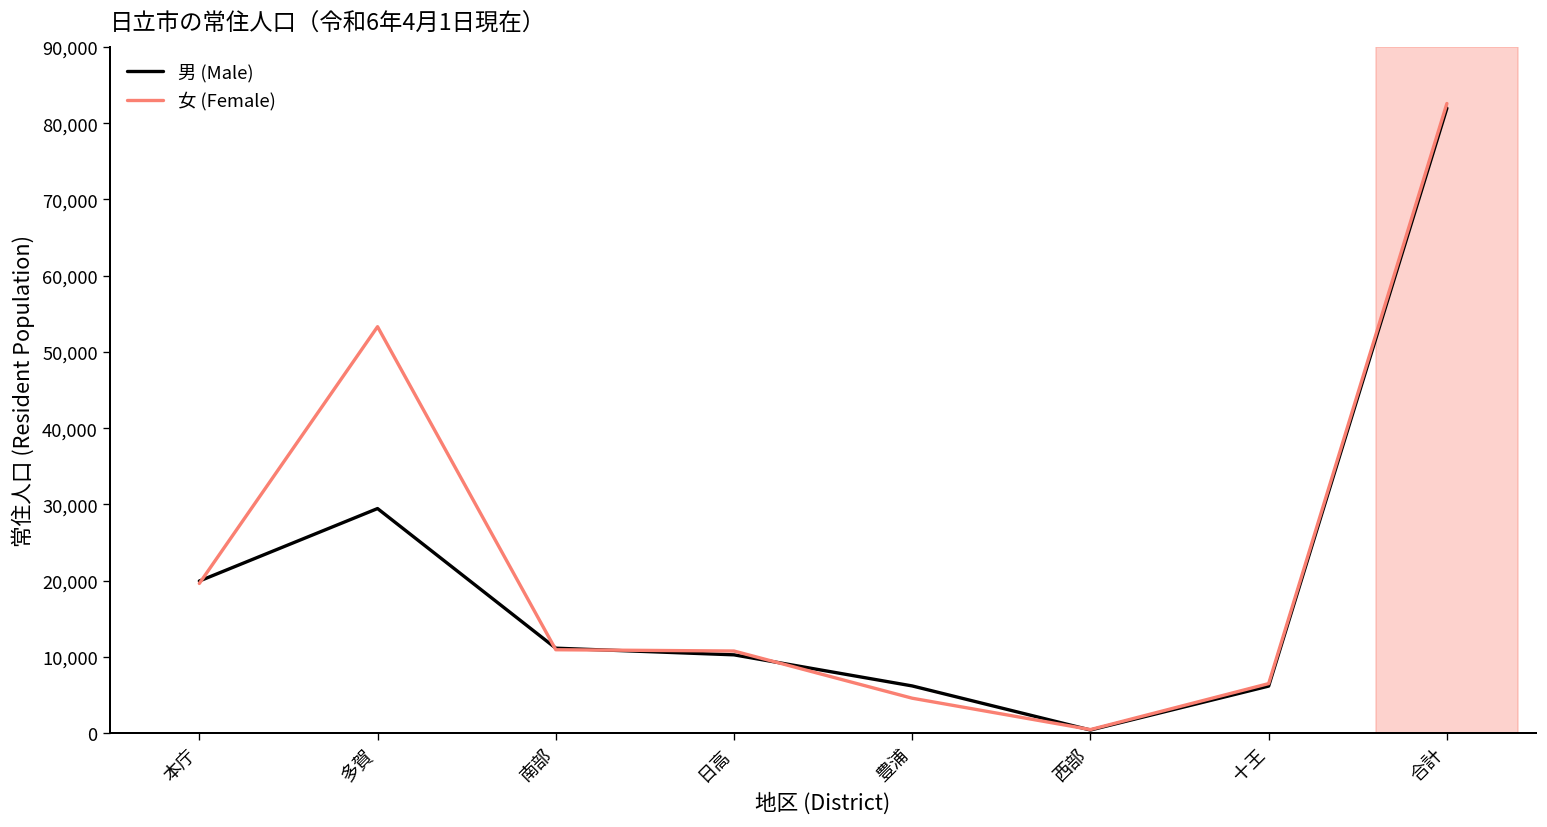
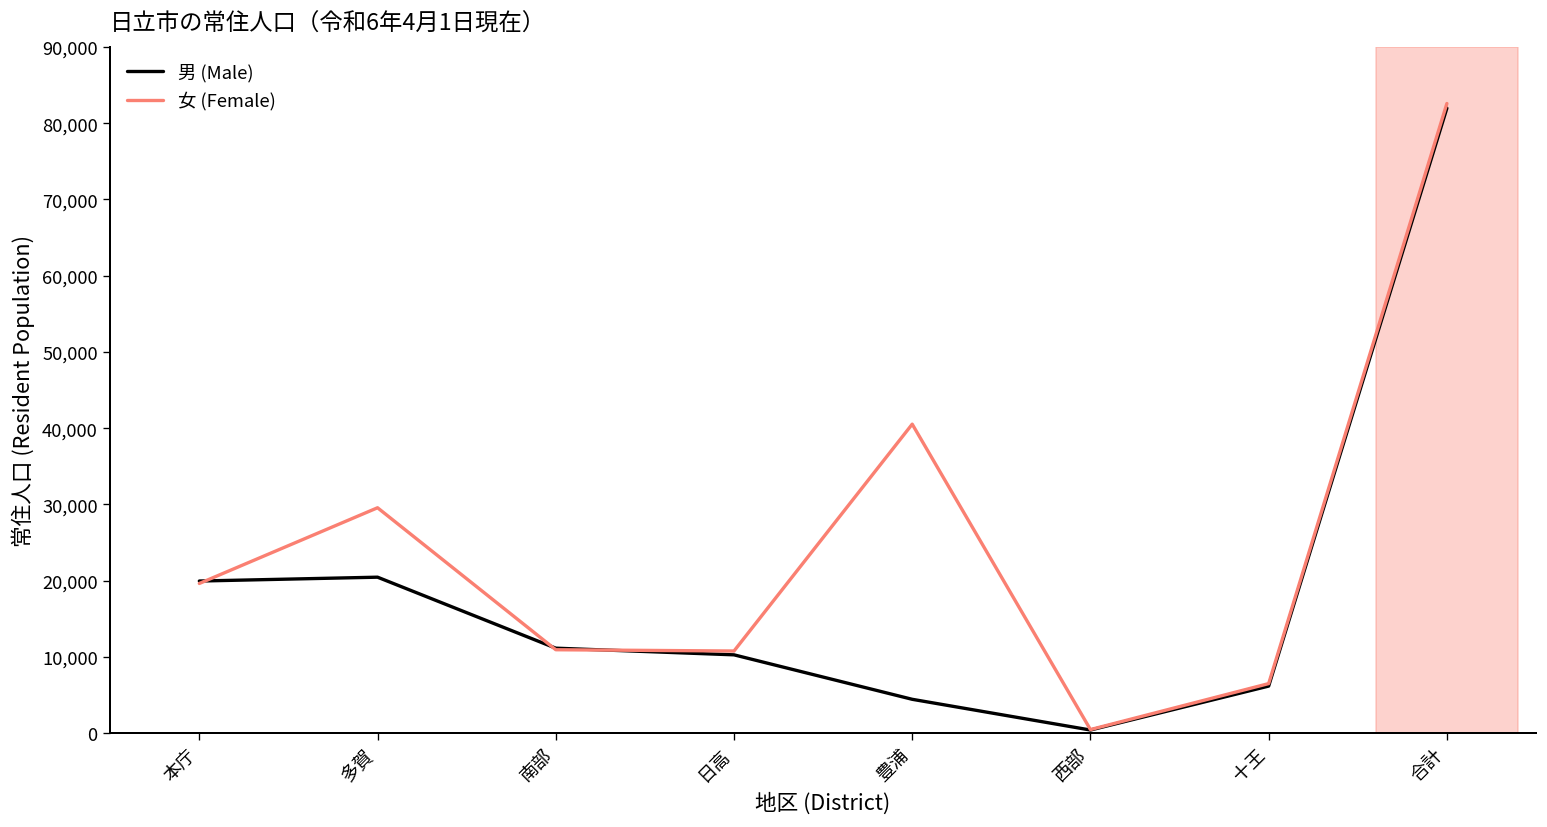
男 (Male), 多賀: 29,000 -> 20,000
女 (Female), 多賀: 53,000 -> 30,000
男 (Male), 豊浦: 6,000 -> 4,000
女 (Female), 豊浦: 5,000 -> 41,000
